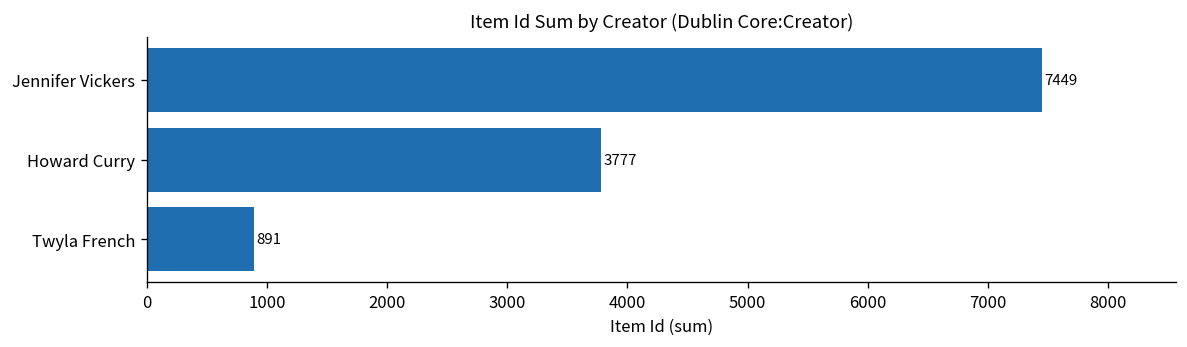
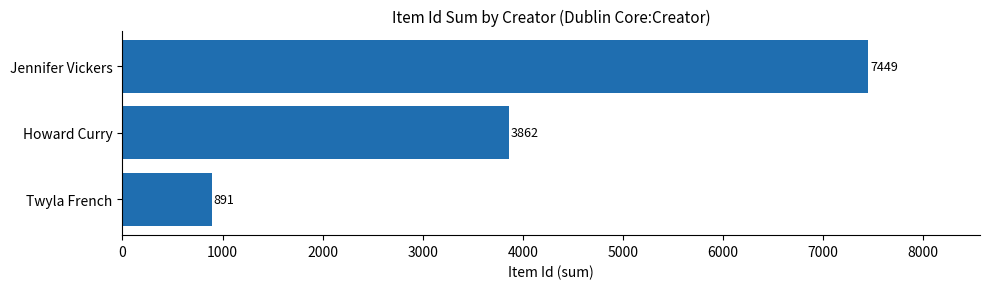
Howard Curry: 3777 -> 3862
